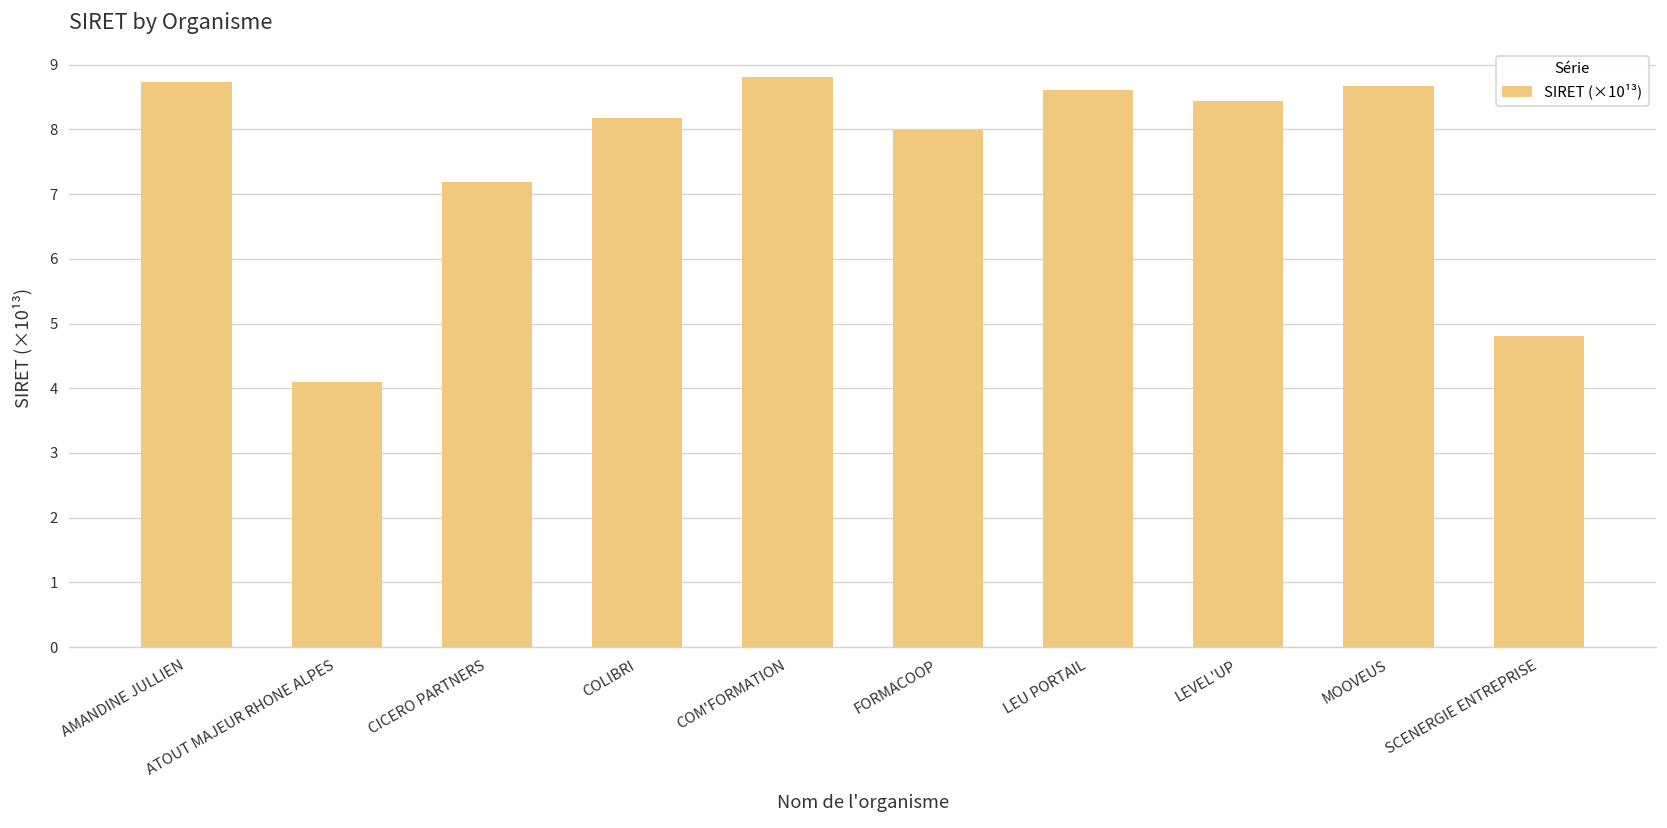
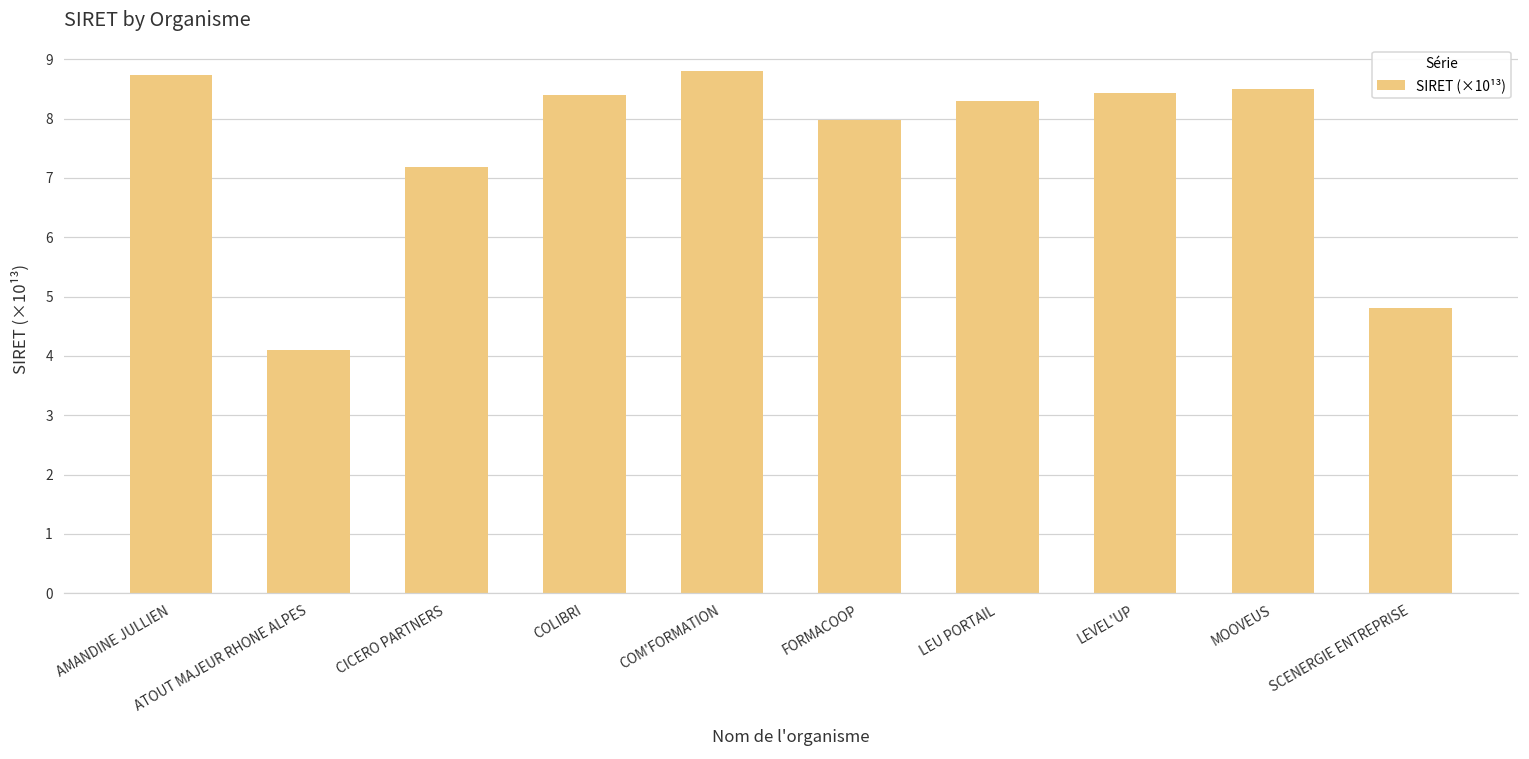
COLIBRI: 8.2 -> 8.4
LEU PORTAIL: 8.6 -> 8.3
MOOVEUS: 8.7 -> 8.5
